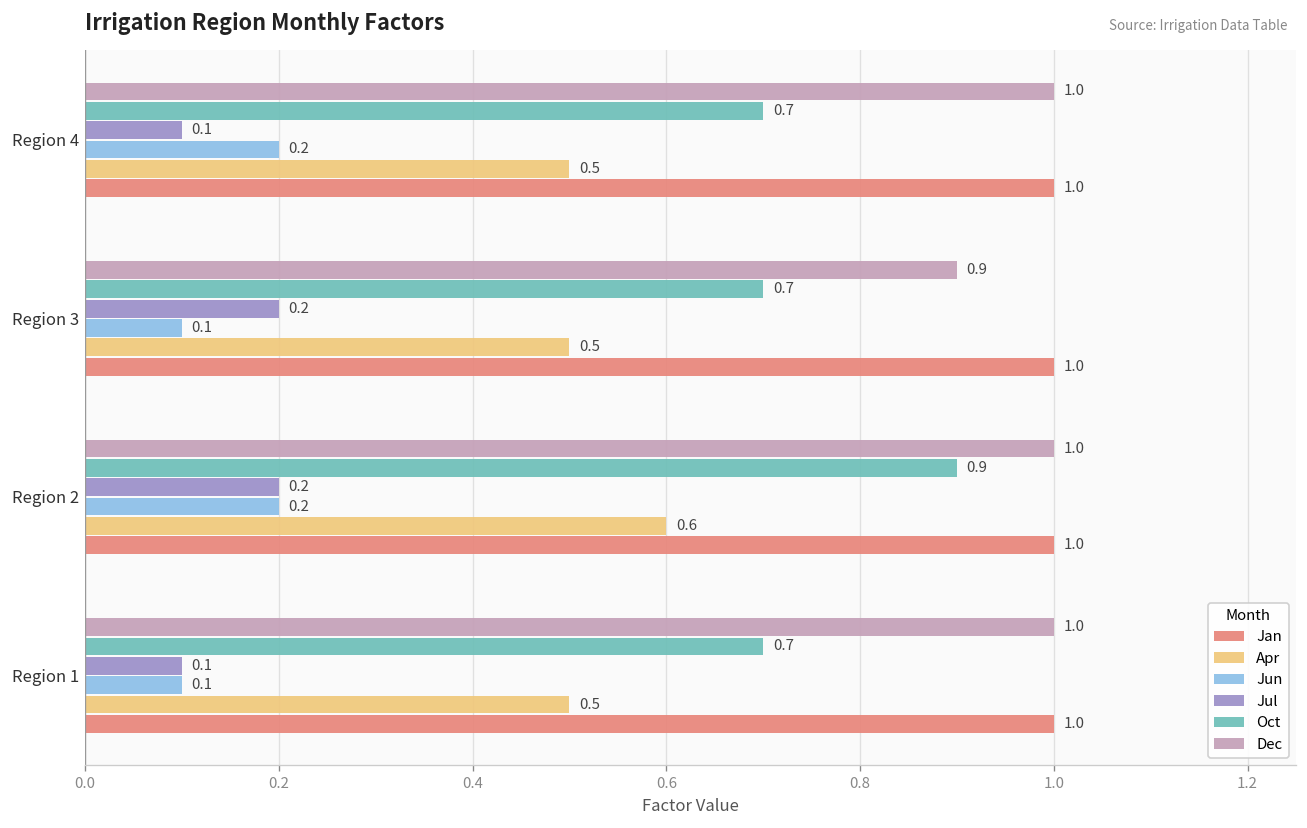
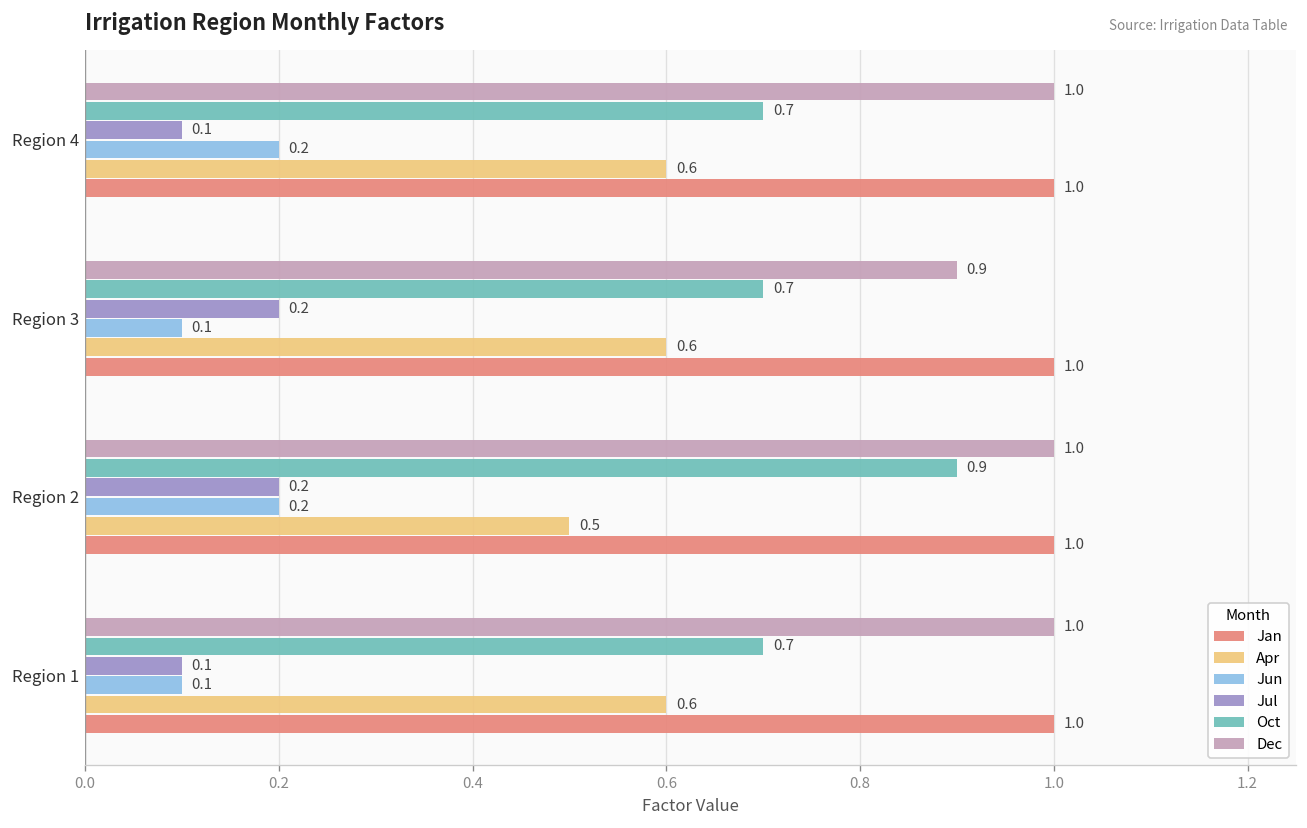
Apr, Region 4: 0.5 -> 0.6
Apr, Region 3: 0.5 -> 0.6
Apr, Region 2: 0.6 -> 0.5
Apr, Region 1: 0.5 -> 0.6
